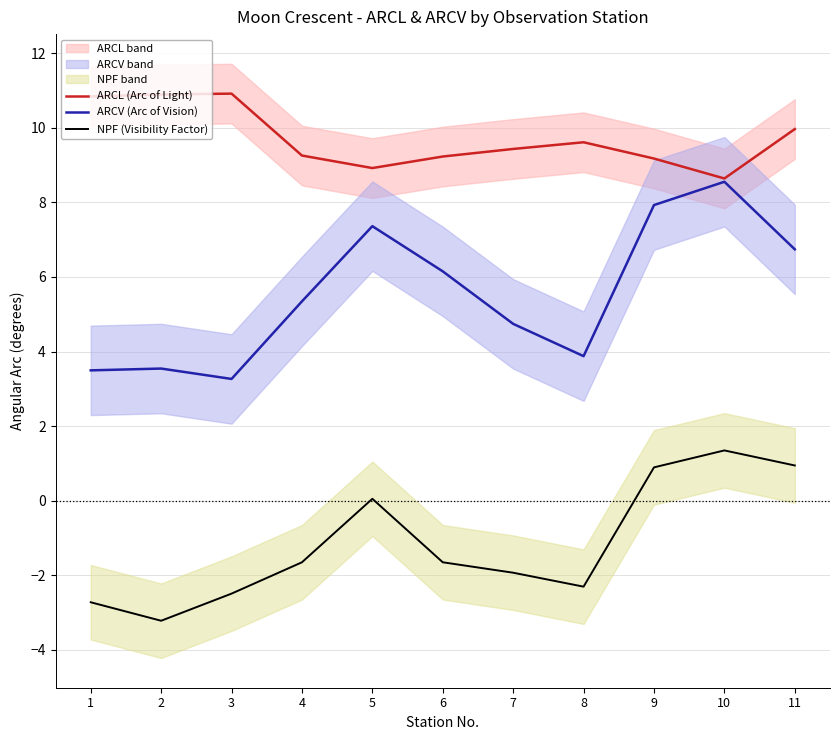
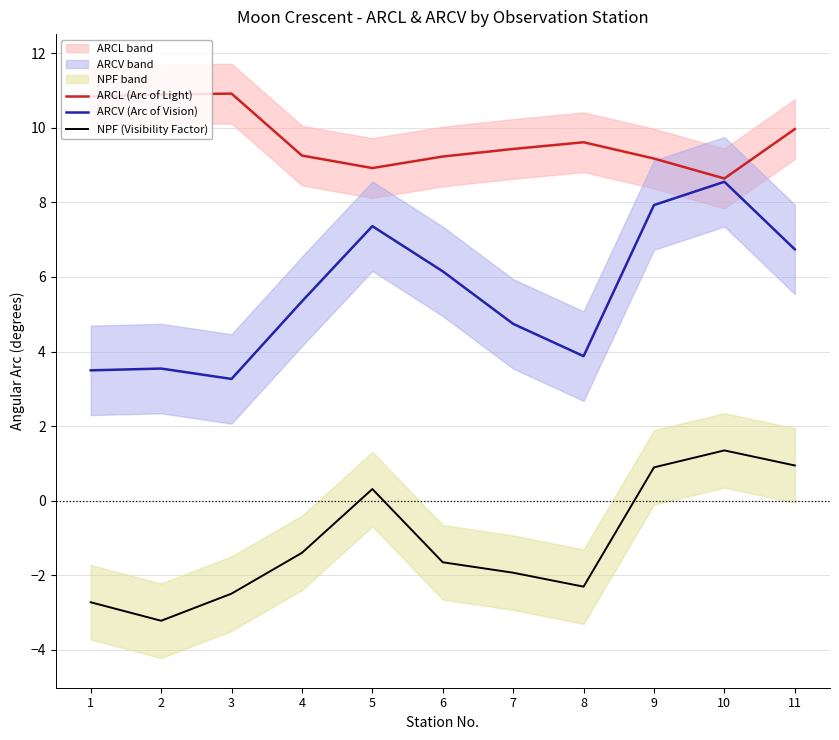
NPF (Visibility Factor), 4: -1.7 -> -1.4
NPF (Visibility Factor), 5: 0.0 -> 0.3
